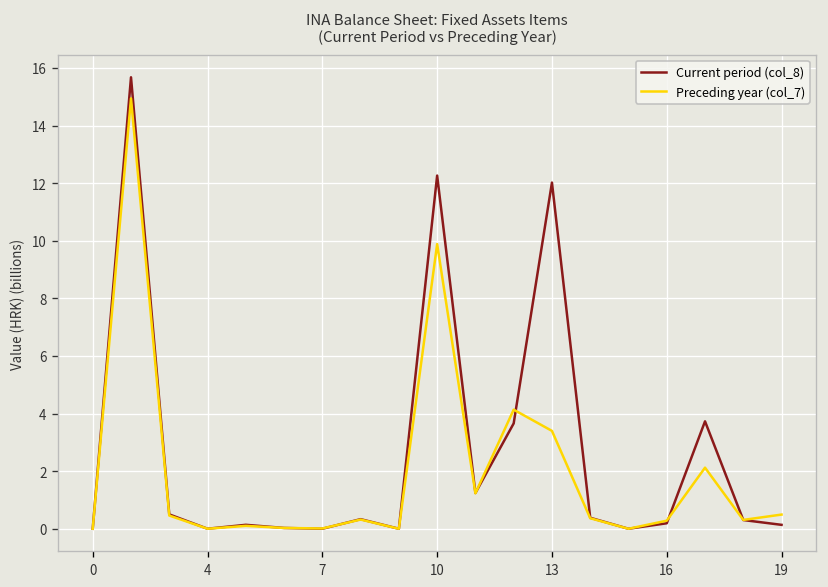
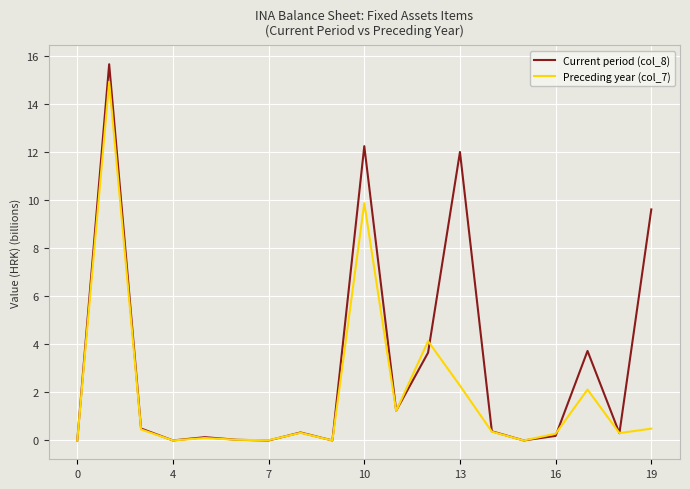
Preceding year (col_7), 13: 3.4 -> 2.3
Current period (col_8), 19: 0.1 -> 9.6
